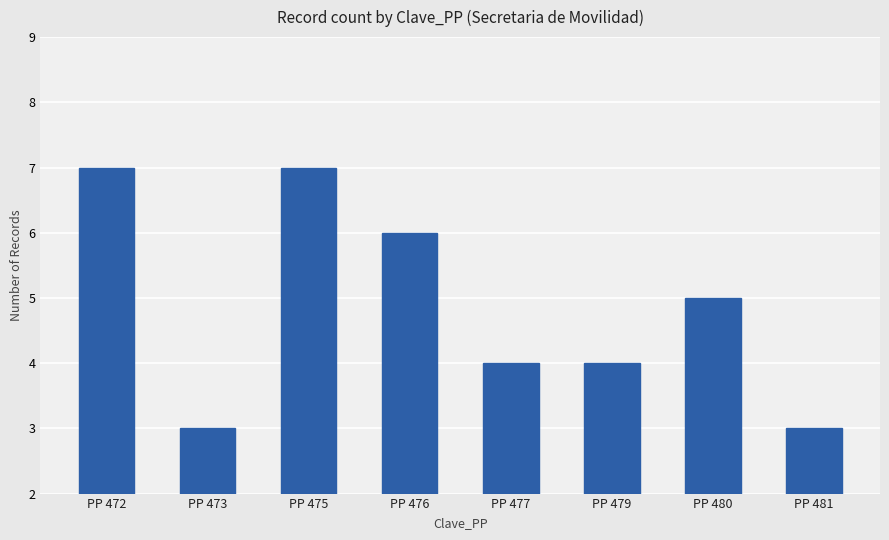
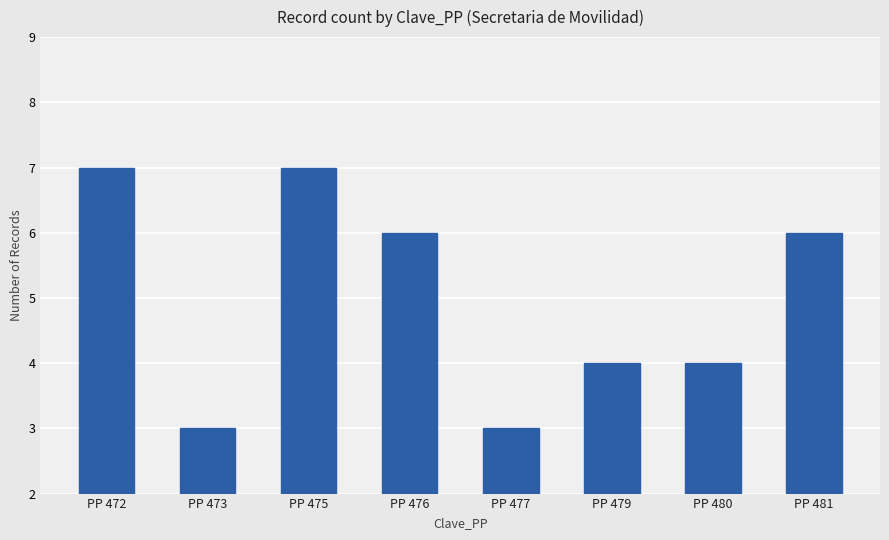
PP 477: 4 -> 3
PP 480: 5 -> 4
PP 481: 3 -> 6
